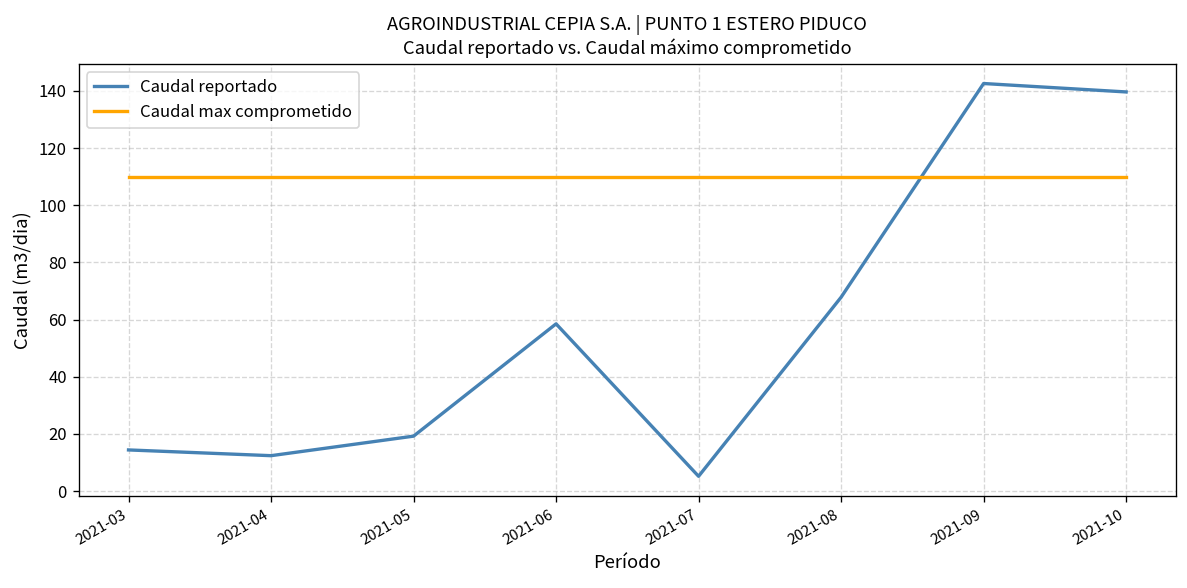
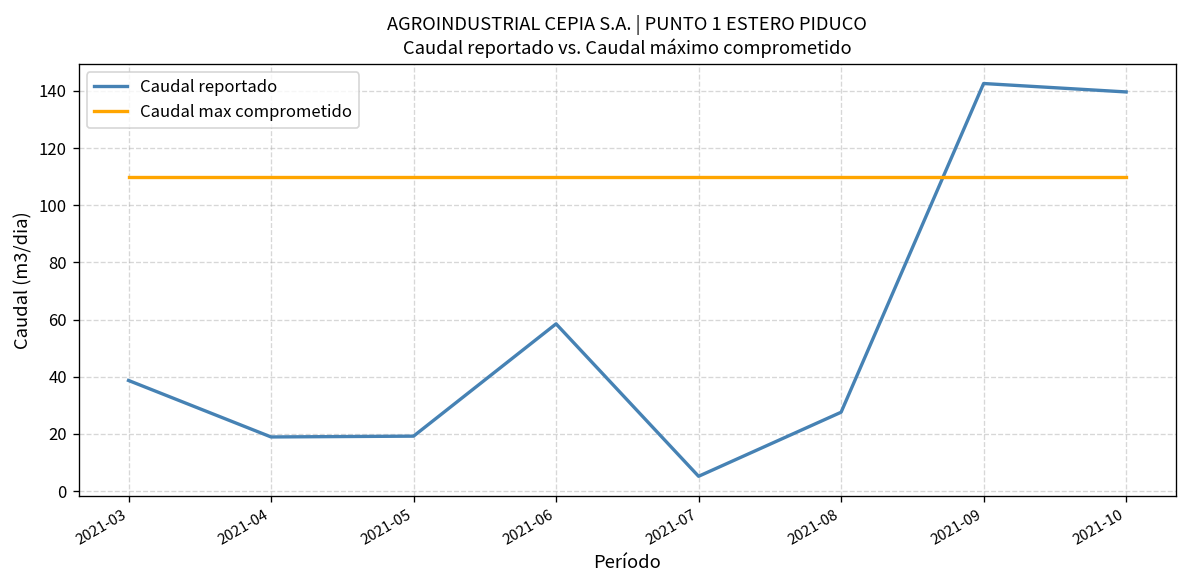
Caudal reportado, 2021-03: 14 -> 39
Caudal reportado, 2021-04: 12 -> 19
Caudal reportado, 2021-08: 68 -> 28
